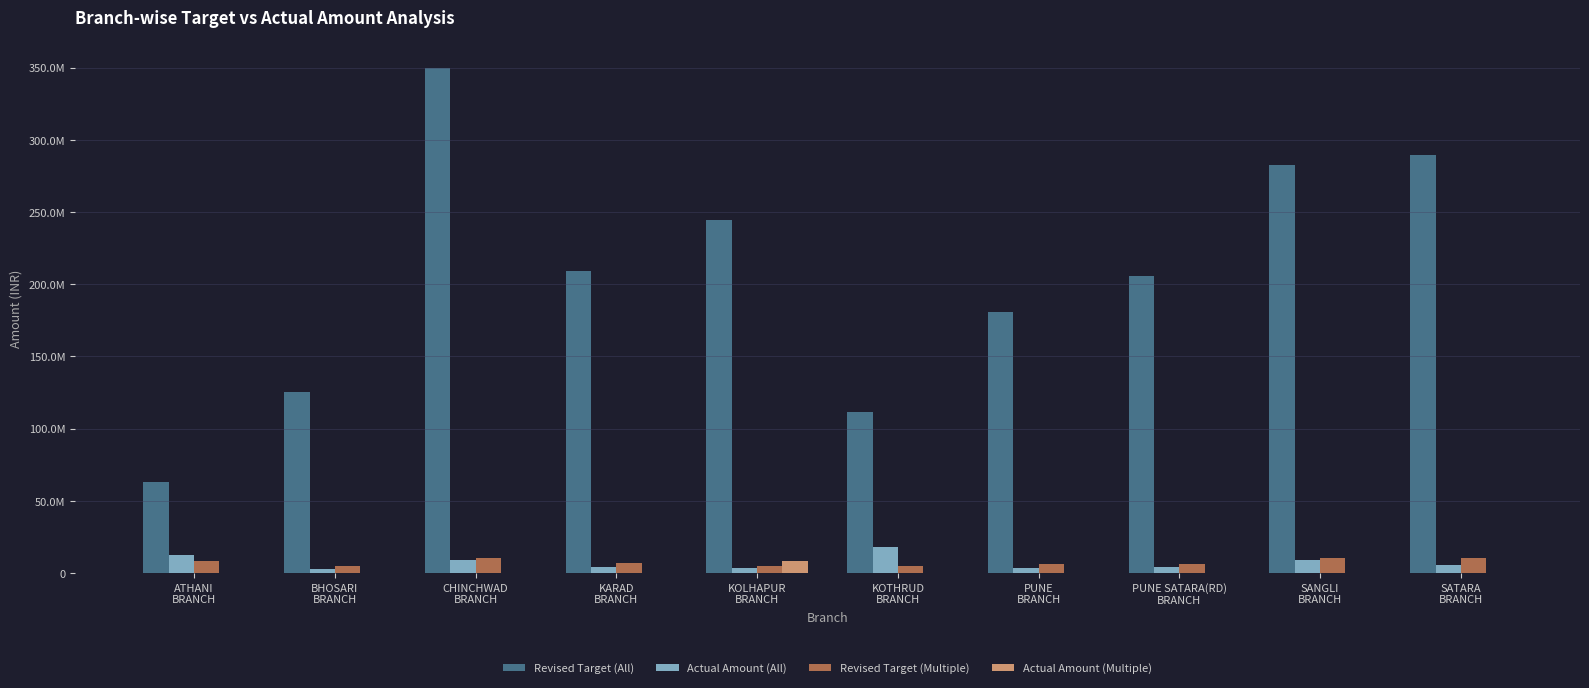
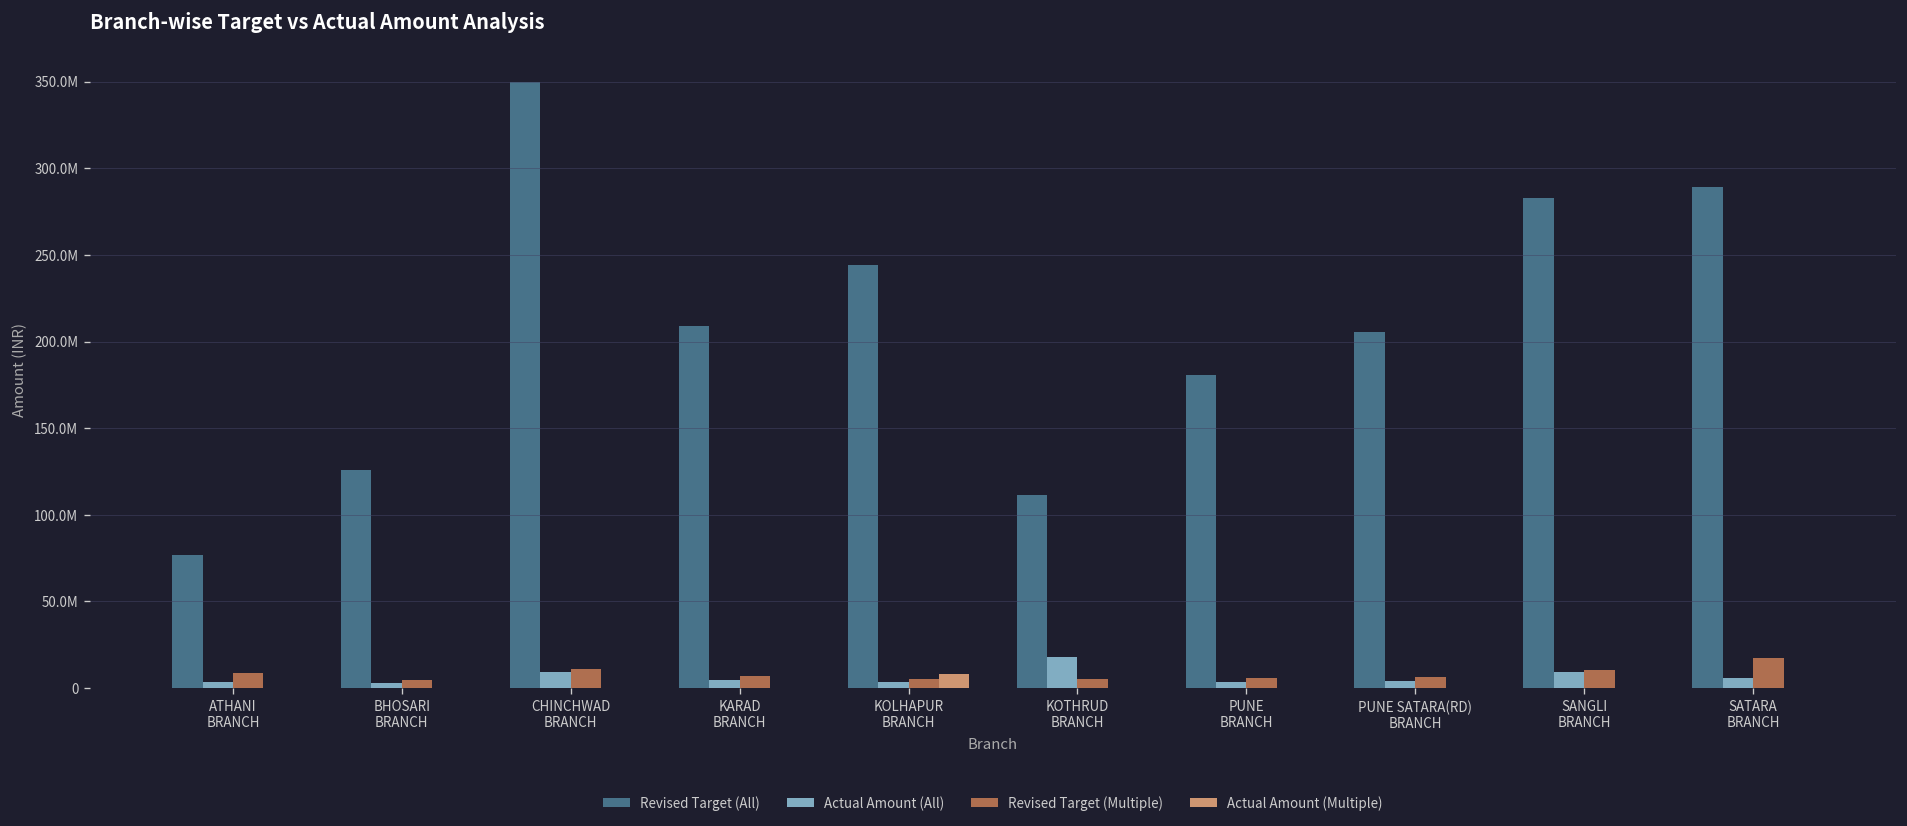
Revised Target (All), ATHANI BRANCH: 63000000 -> 77000000
Actual Amount (All), ATHANI BRANCH: 13000000 -> 4000000
Revised Target (Multiple), SATARA BRANCH: 10000000 -> 17000000
